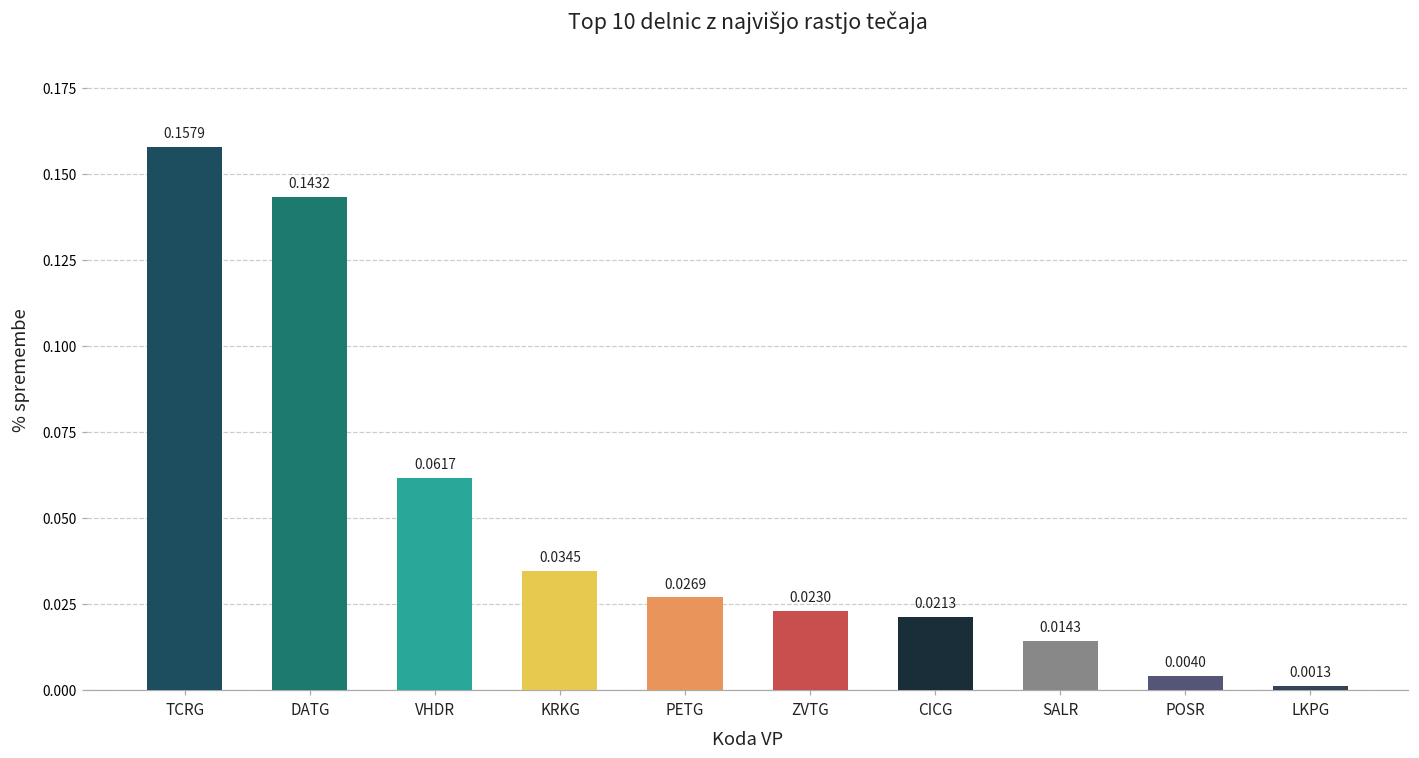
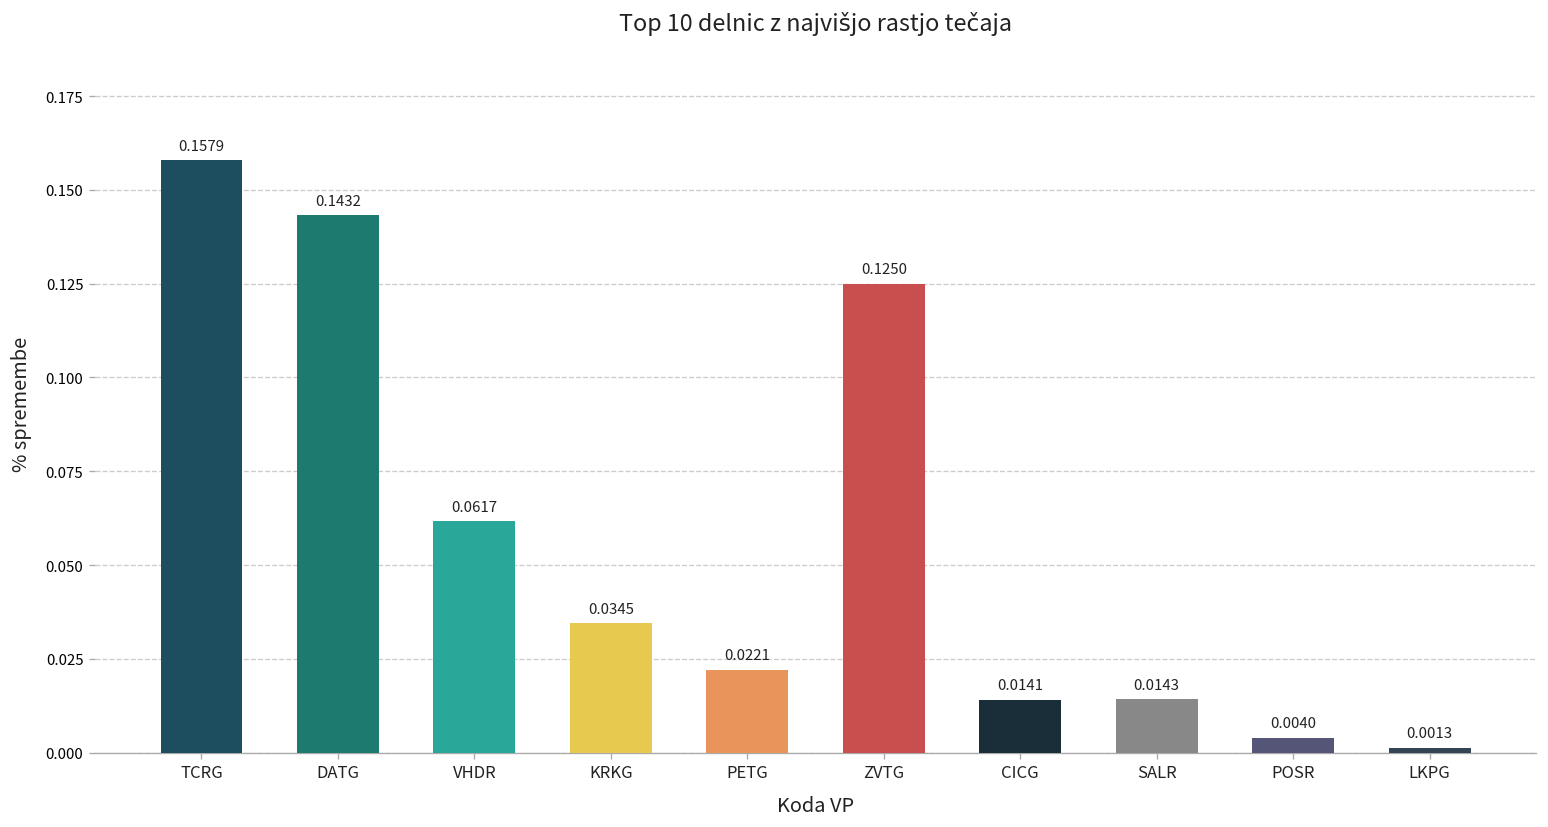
PETG: 0.0269 -> 0.0221
ZVTG: 0.0230 -> 0.1250
CICG: 0.0213 -> 0.0141
